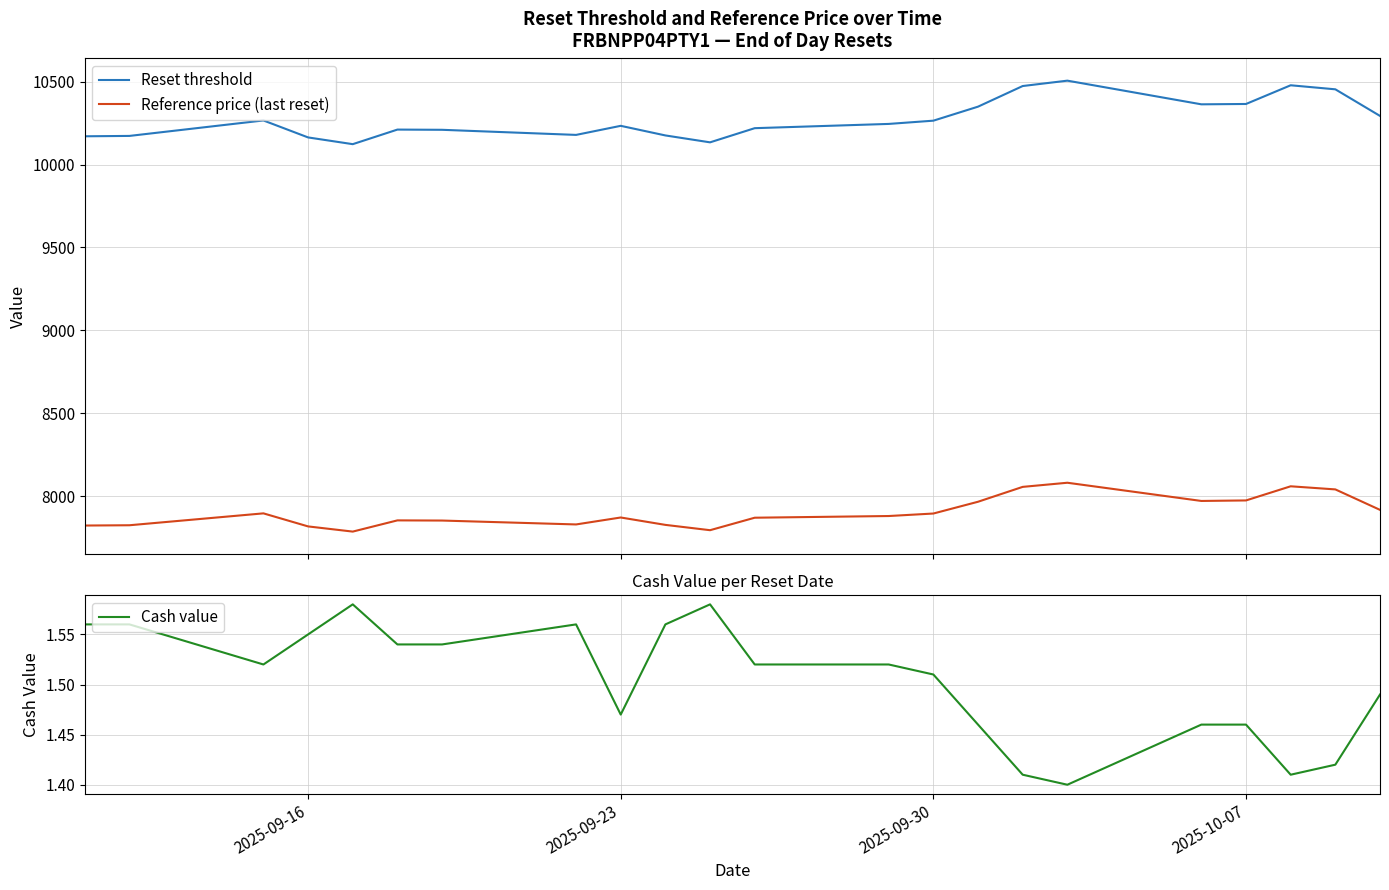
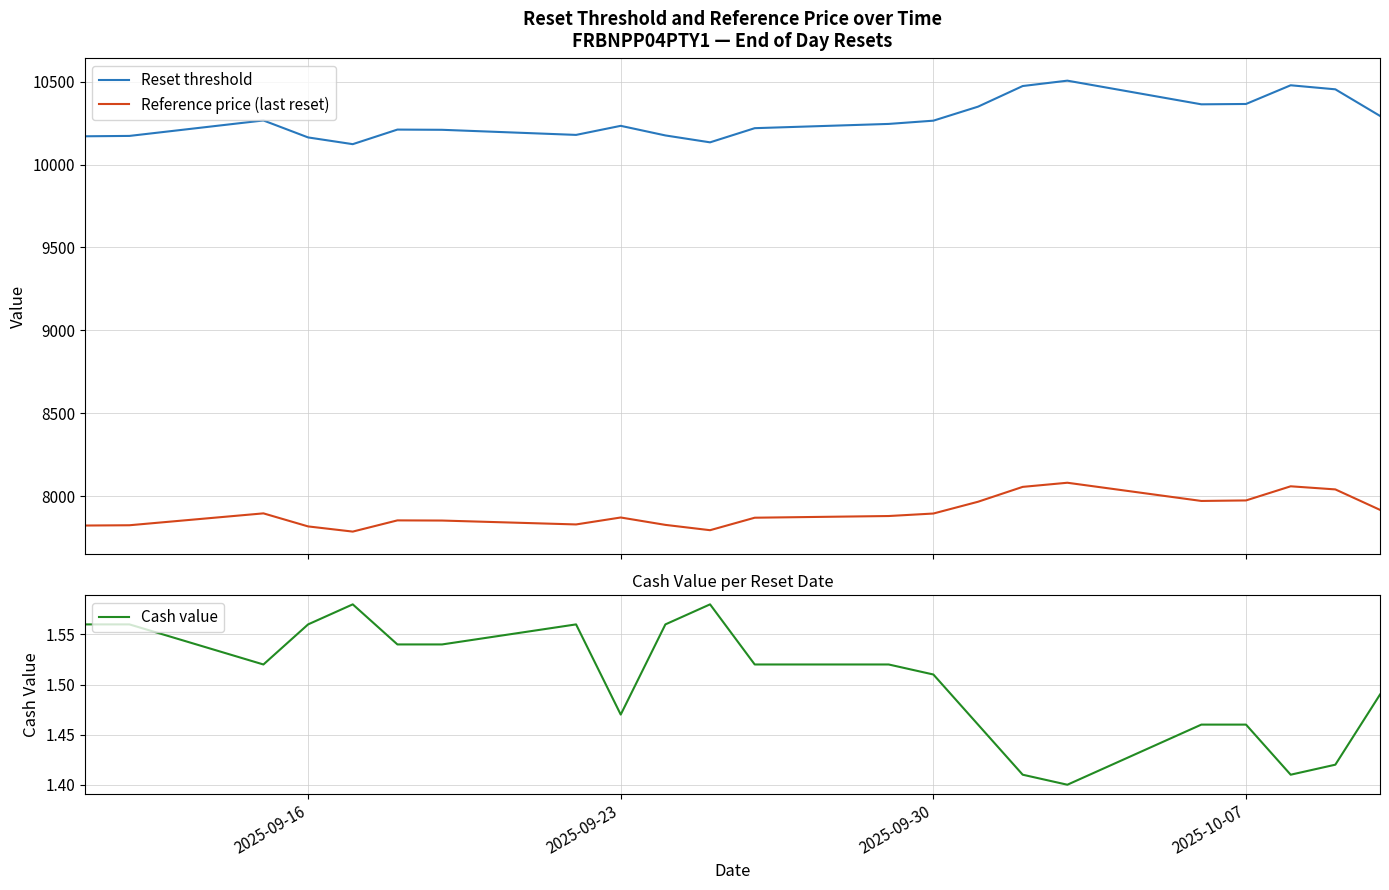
Cash Value per Reset Date, 2025-09-16: 1.55 -> 1.56
